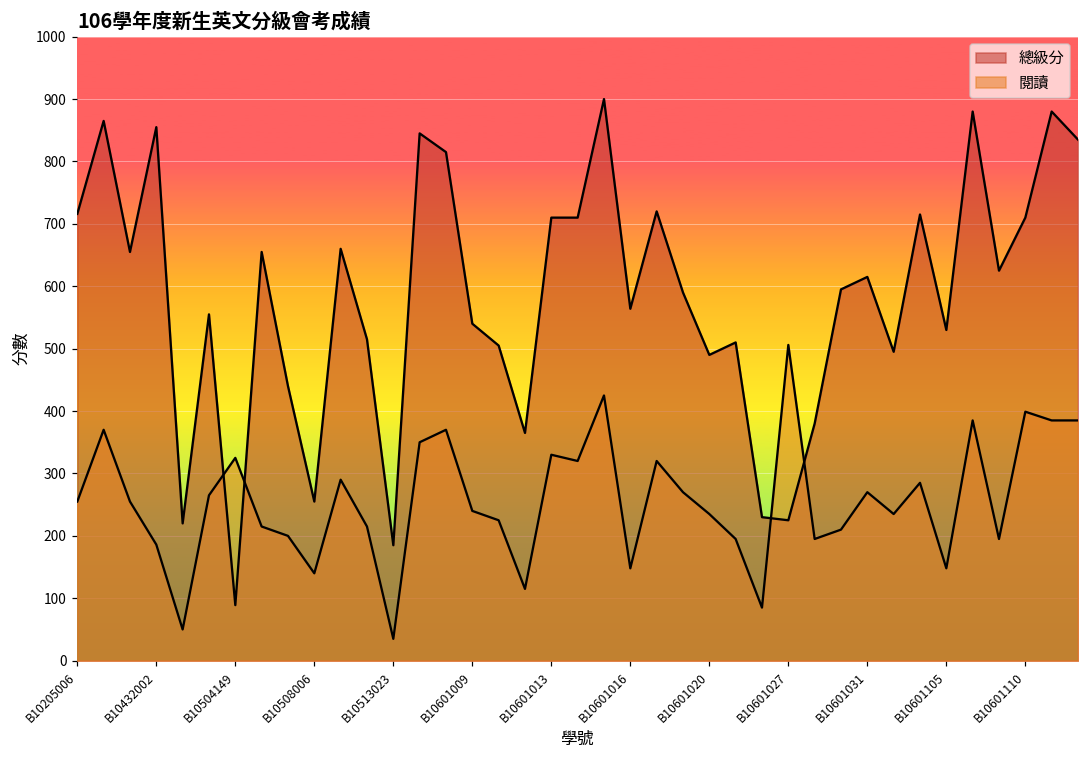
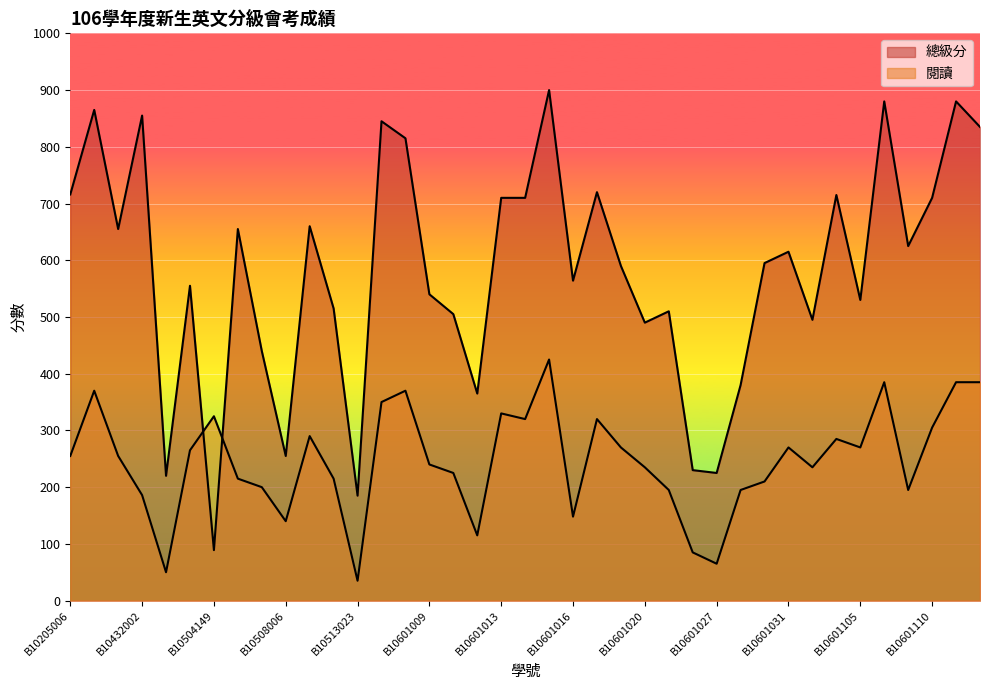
閱讀, B10601027: 510 -> 70
閱讀, B10601105: 150 -> 270
閱讀, B10601110: 400 -> 310
